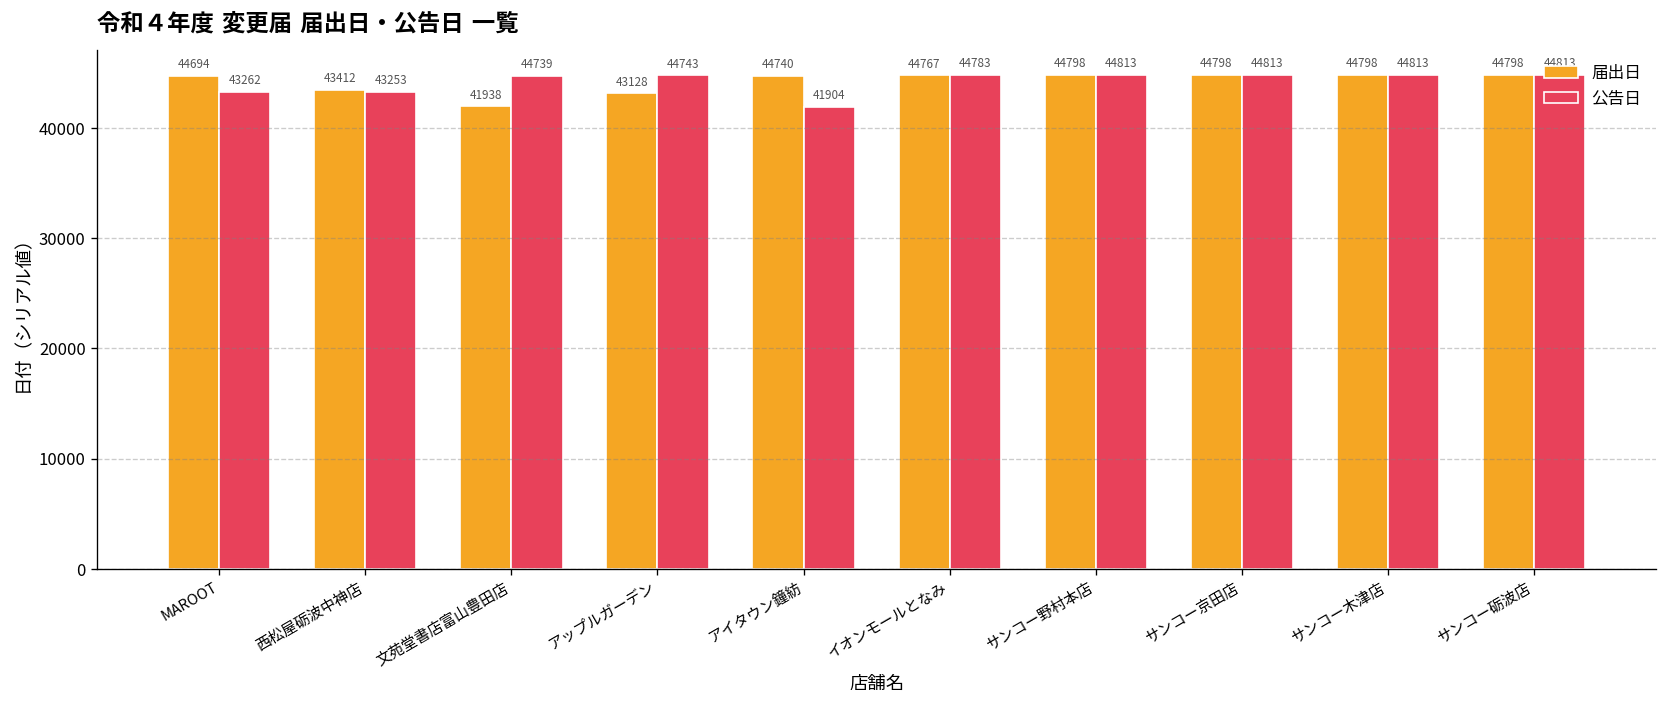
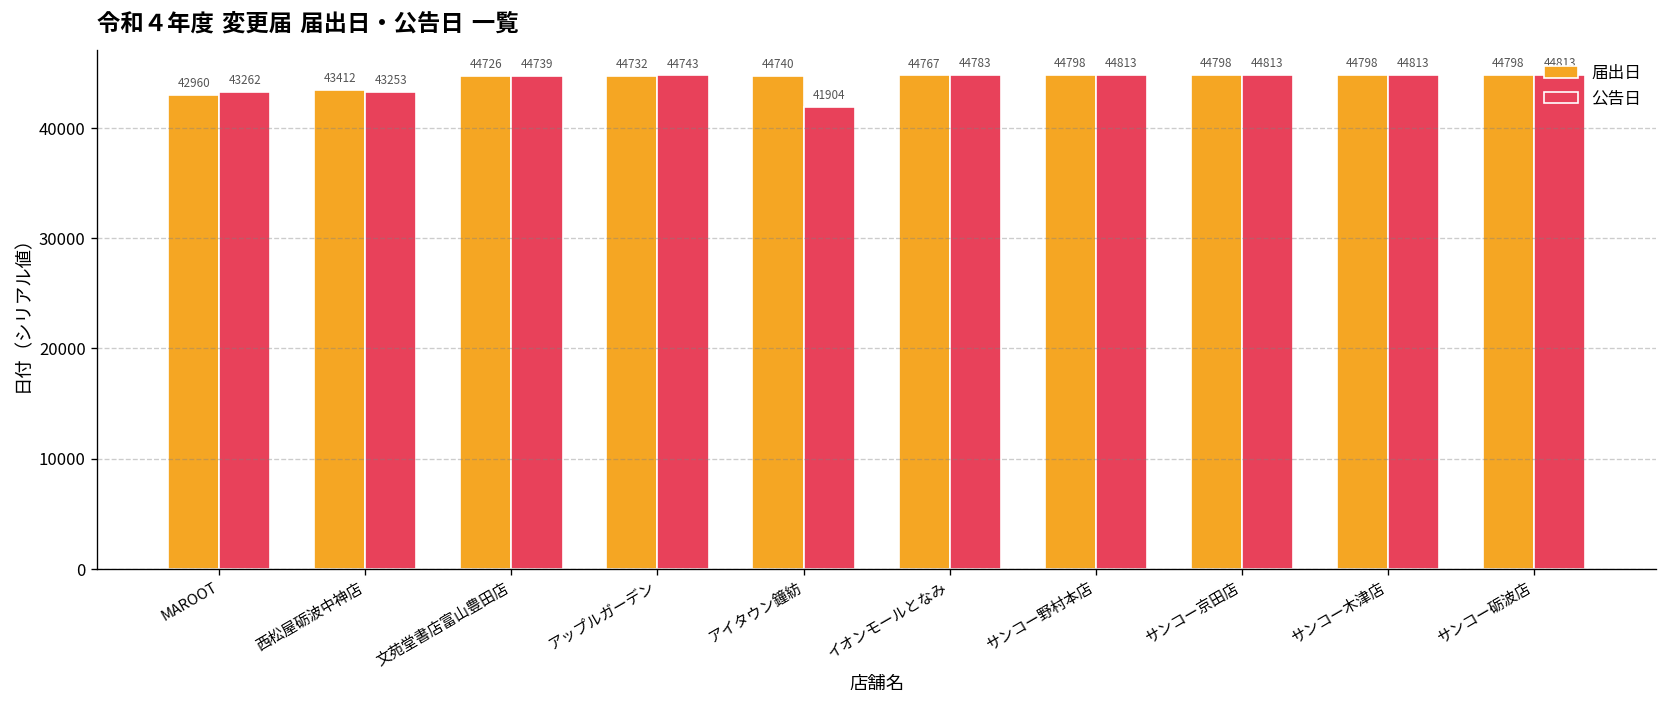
届出日, MAROOT: 44694 -> 42960
届出日, 文苑堂書店富山豊田店: 41938 -> 44726
届出日, アップルガーデン: 43128 -> 44732
